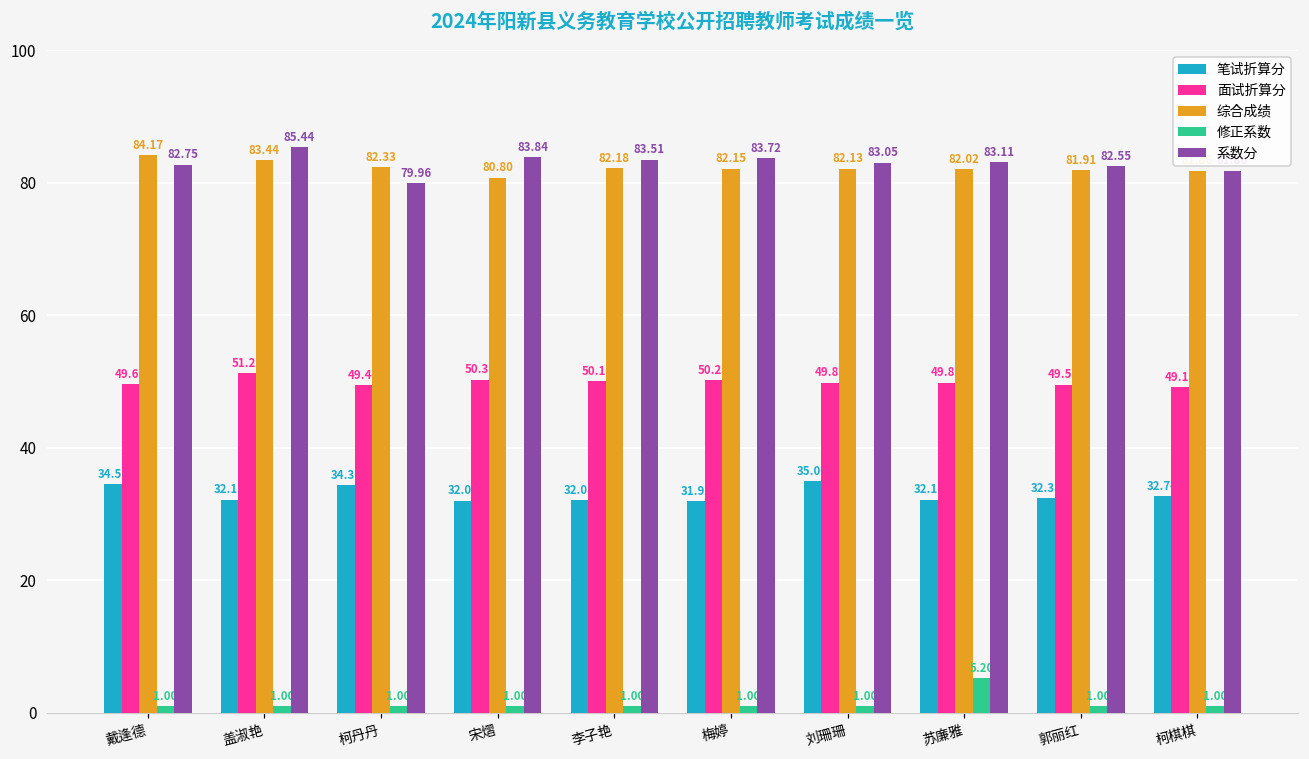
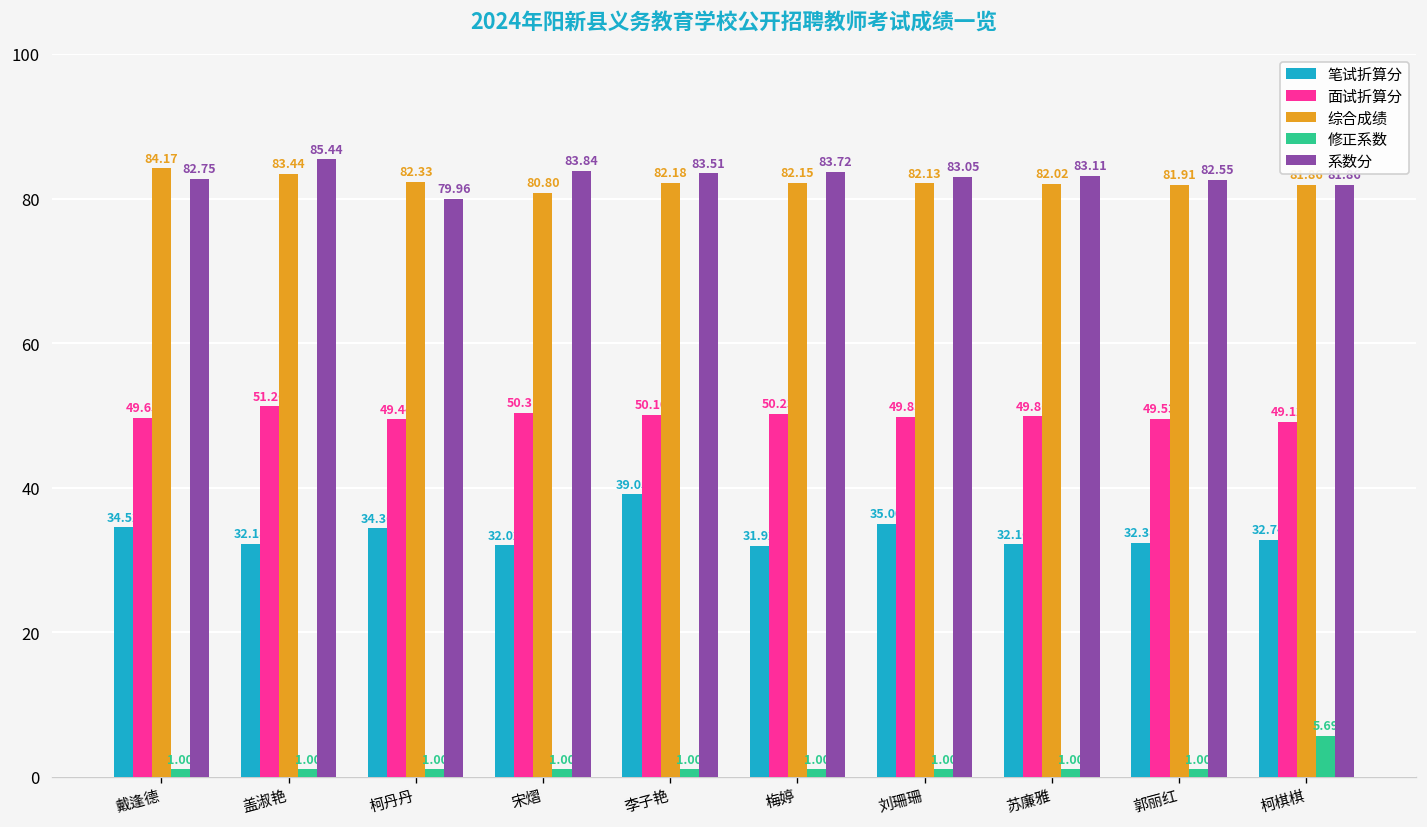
笔试折算分, 李子艳: 32.08 -> 39.05
修正系数, 苏廉雅: 5.20 -> 1.00
修正系数, 柯棋棋: 1.00 -> 5.69
